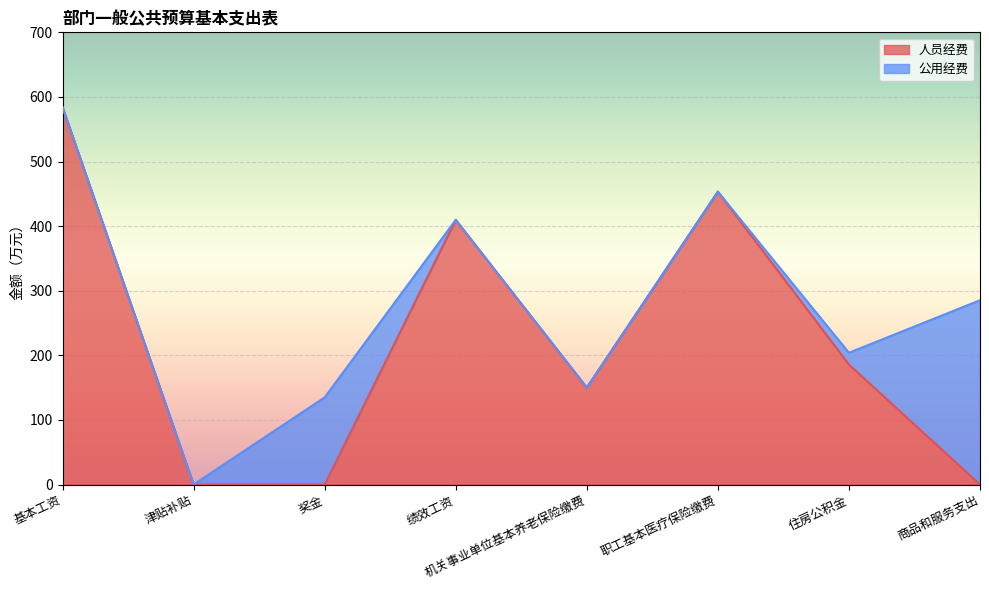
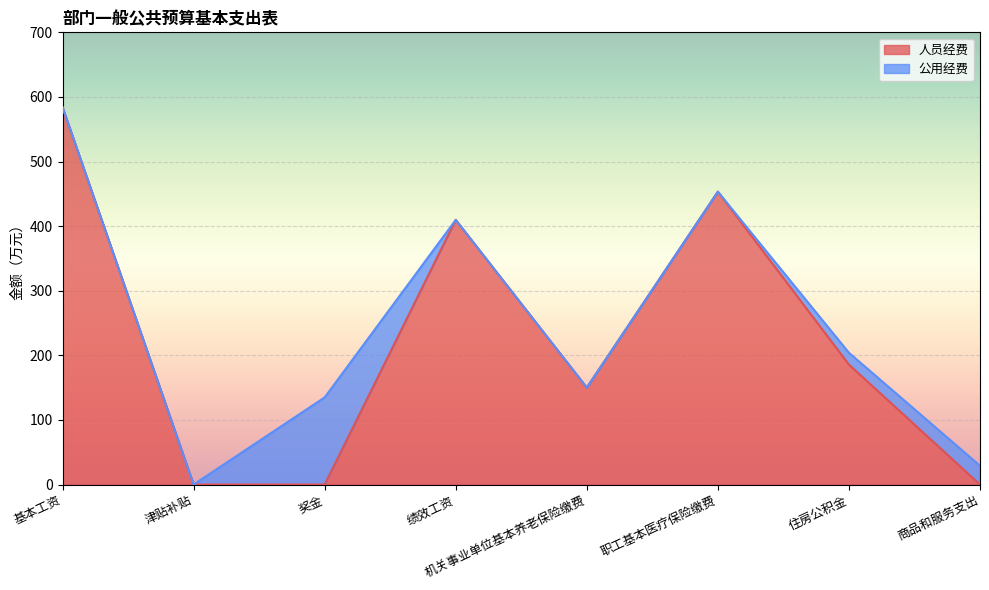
公用经费, 商品和服务支出: 290 -> 30
